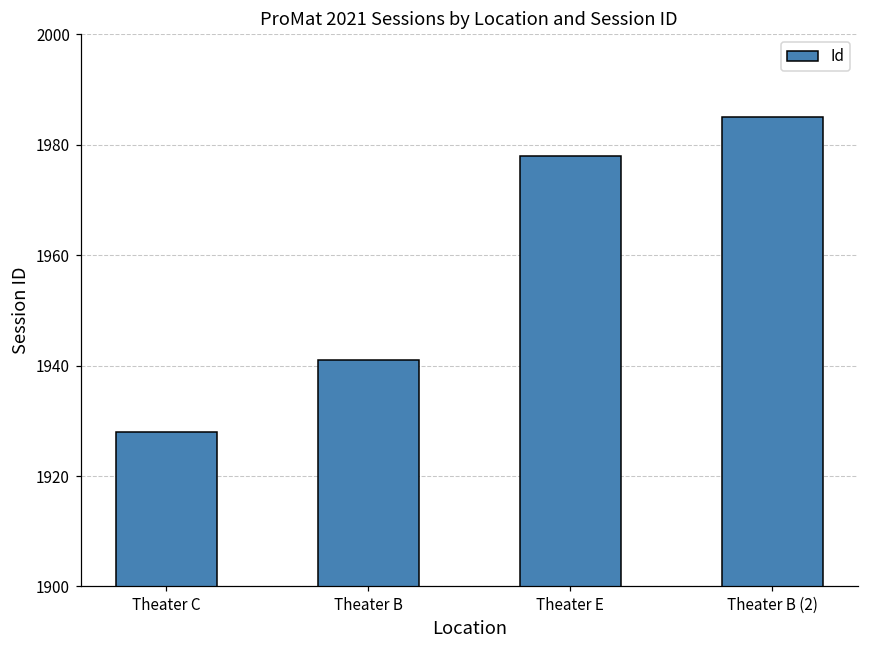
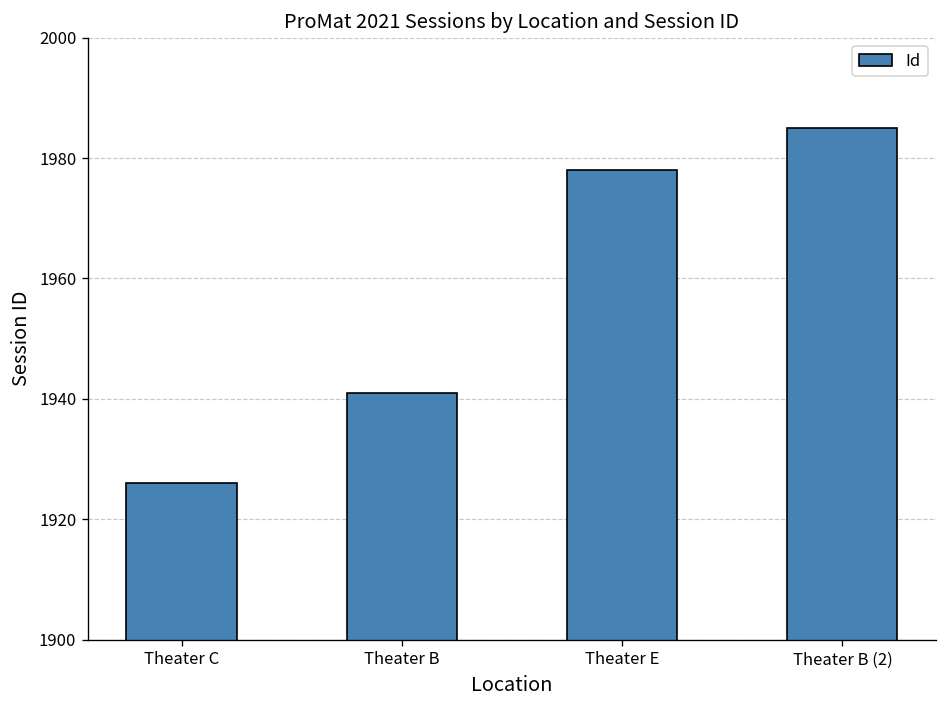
Theater C: 1928 -> 1926
